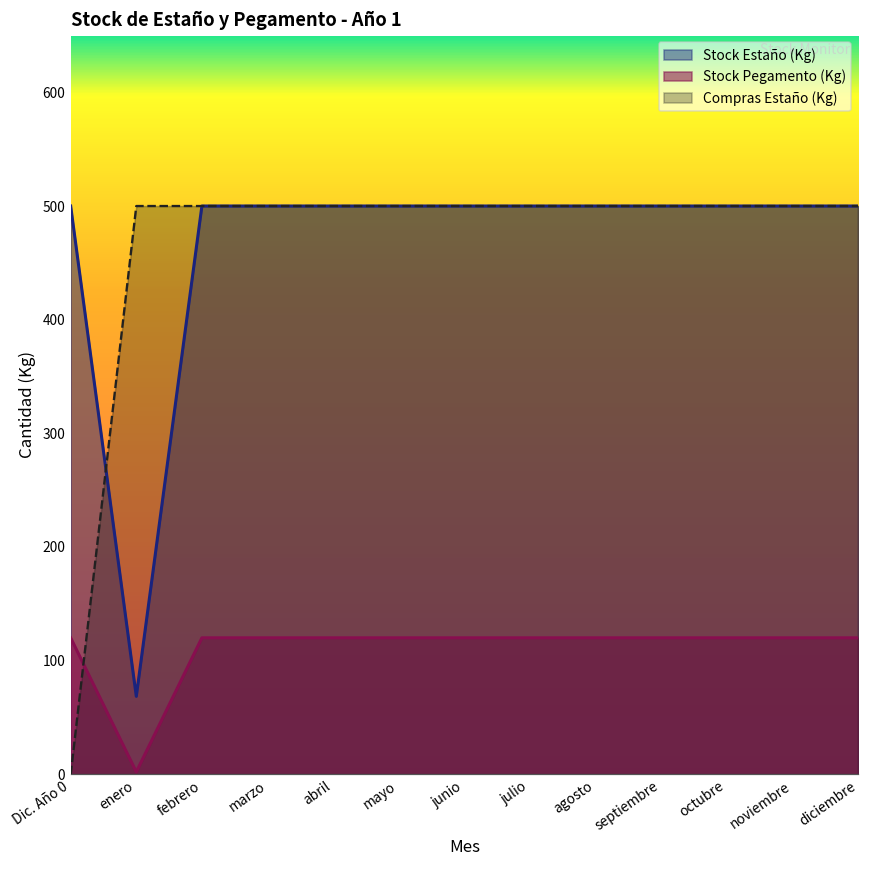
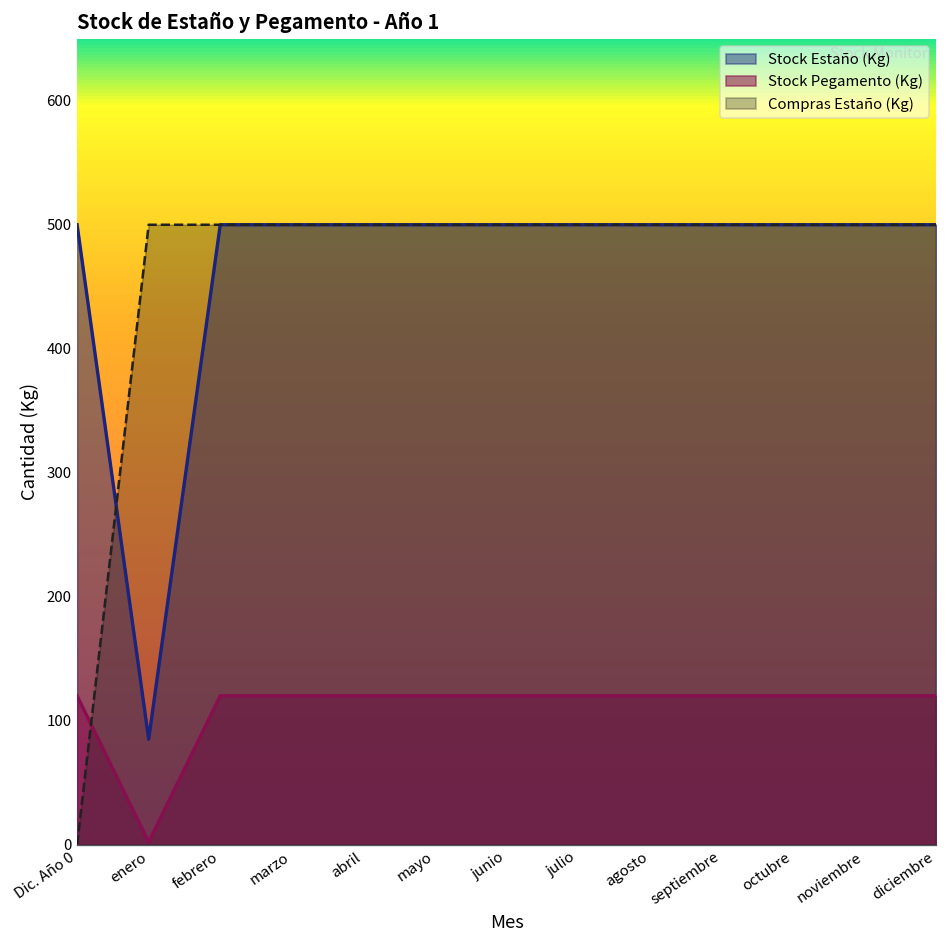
Stock Estaño (Kg), enero: 69 -> 85
